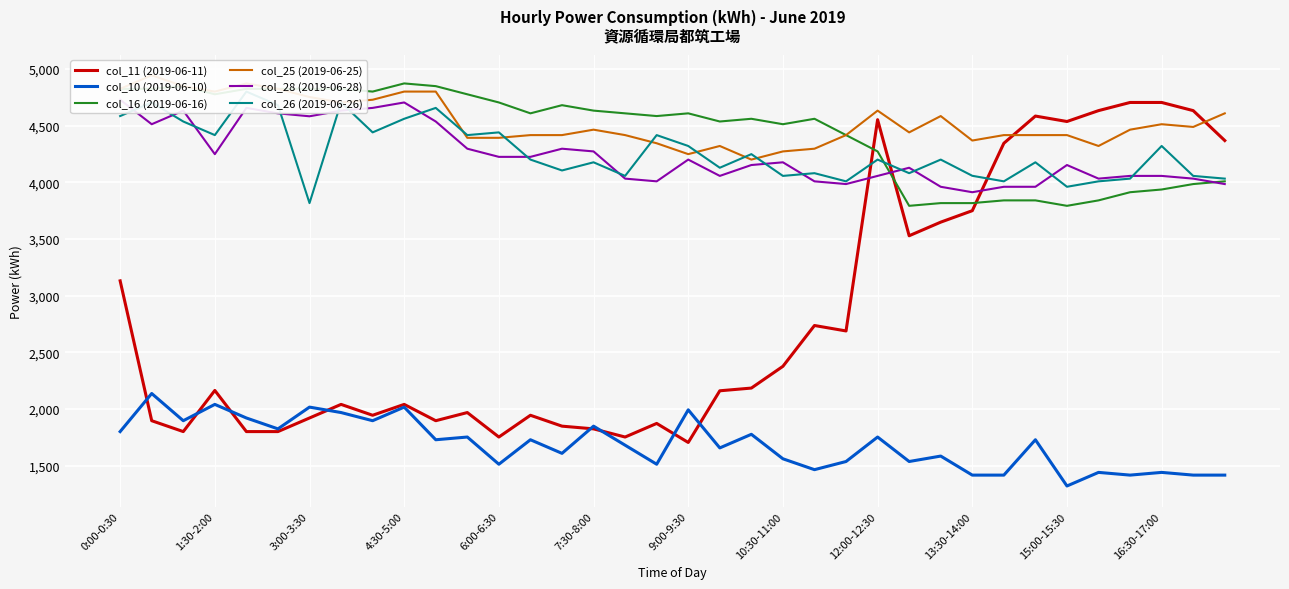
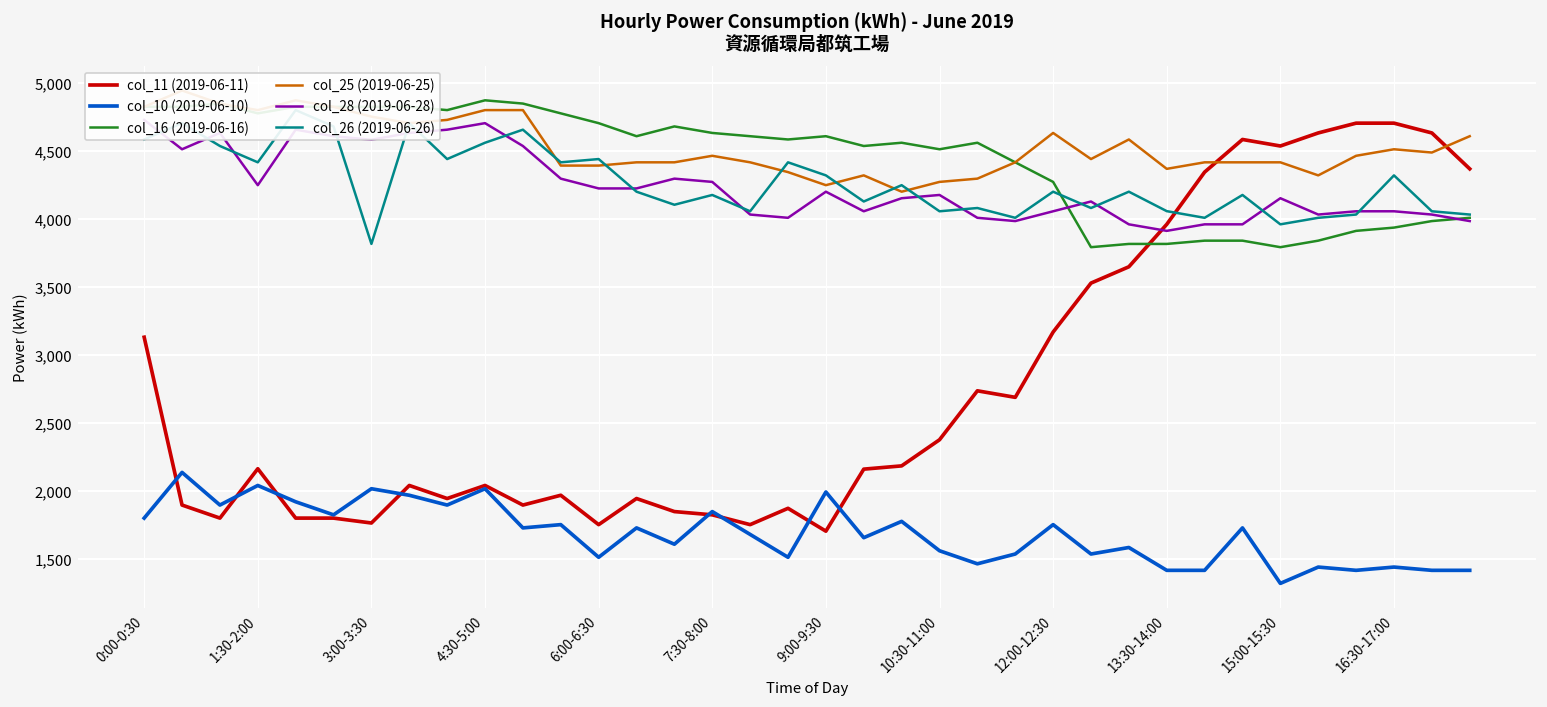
col_11 (2019-06-11), 3:00-3:30: 1,920 -> 1,760
col_11 (2019-06-11), 12:00-12:30: 4,550 -> 3,170
col_11 (2019-06-11), 13:30-14:00: 3,750 -> 3,960
